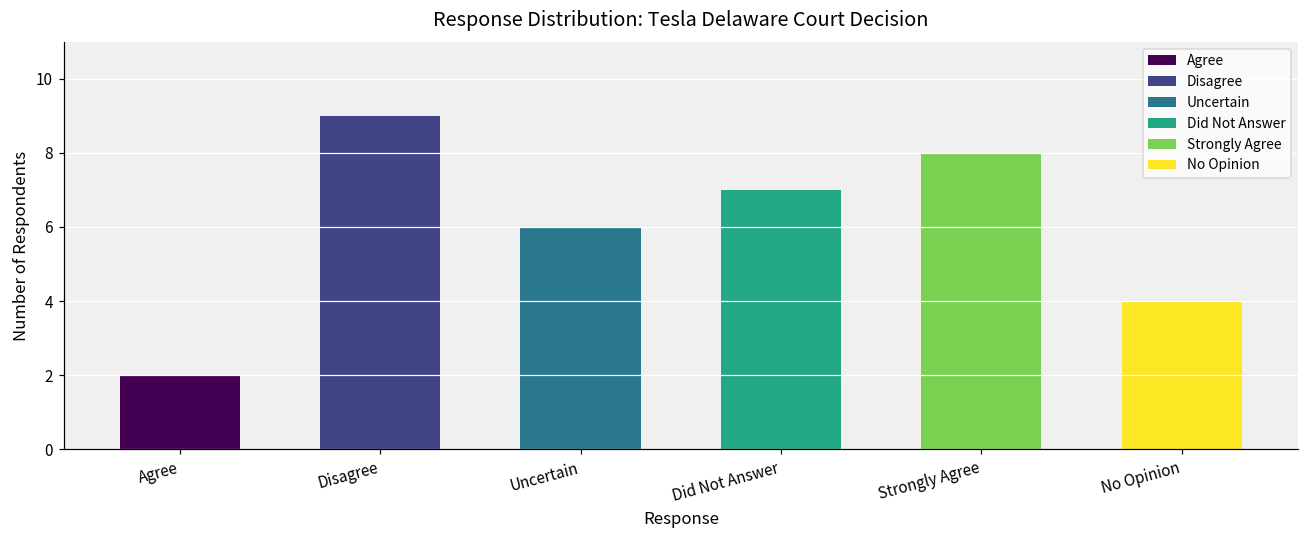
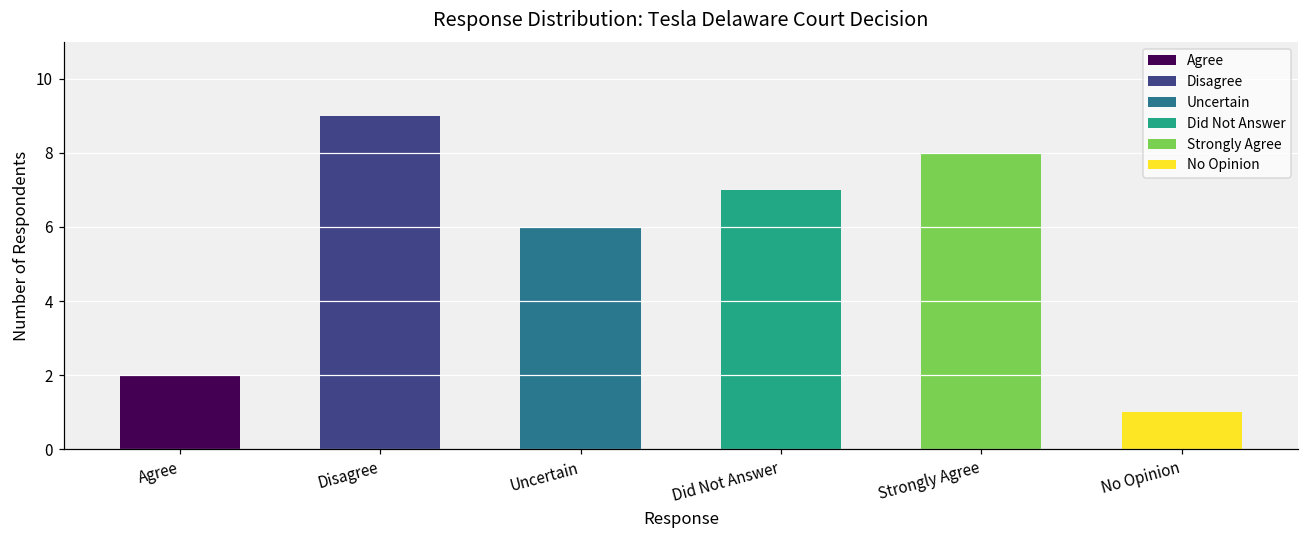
No Opinion: 4 -> 1
